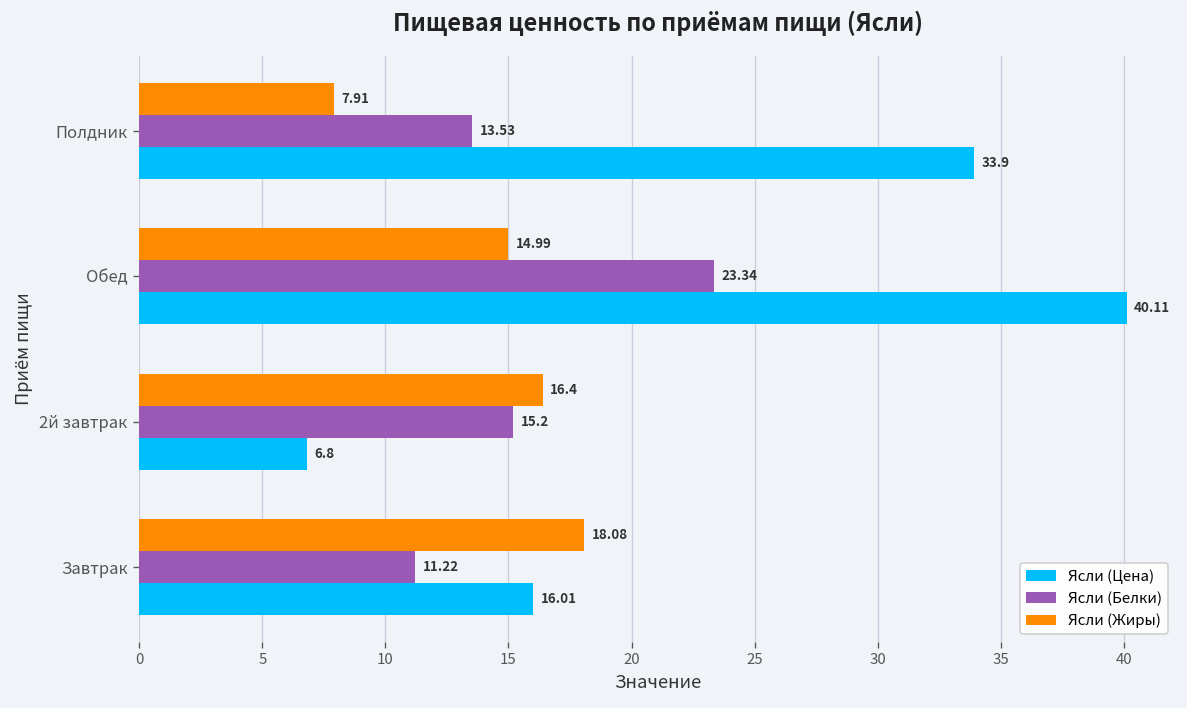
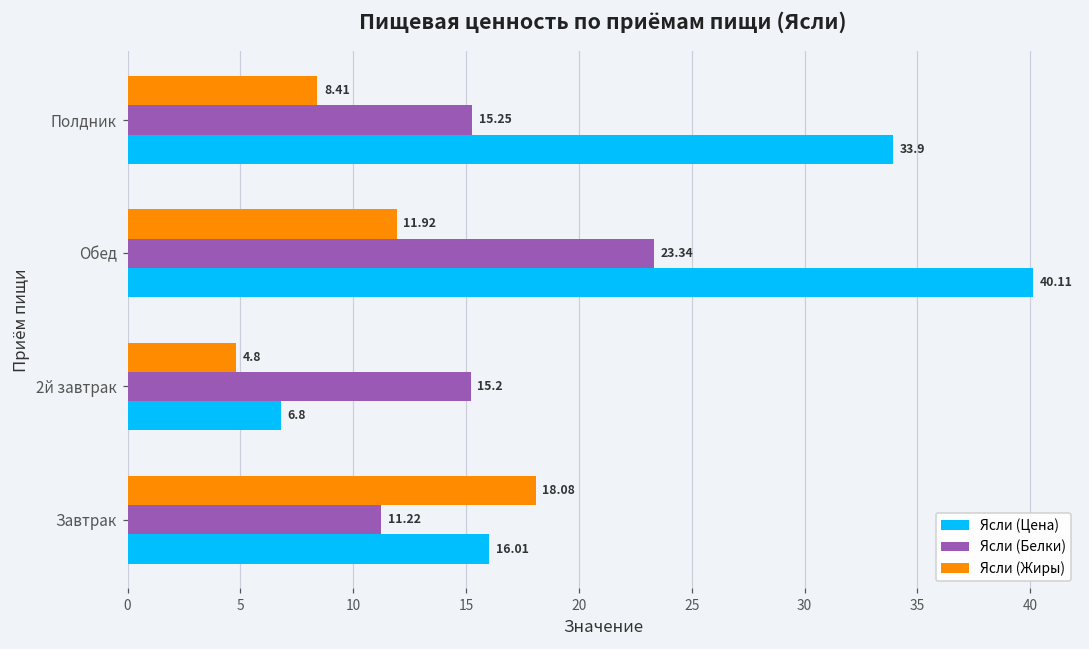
Ясли (Жиры), Полдник: 7.91 -> 8.41
Ясли (Белки), Полдник: 13.53 -> 15.25
Ясли (Жиры), Обед: 14.99 -> 11.92
Ясли (Жиры), 2й завтрак: 16.4 -> 4.8
